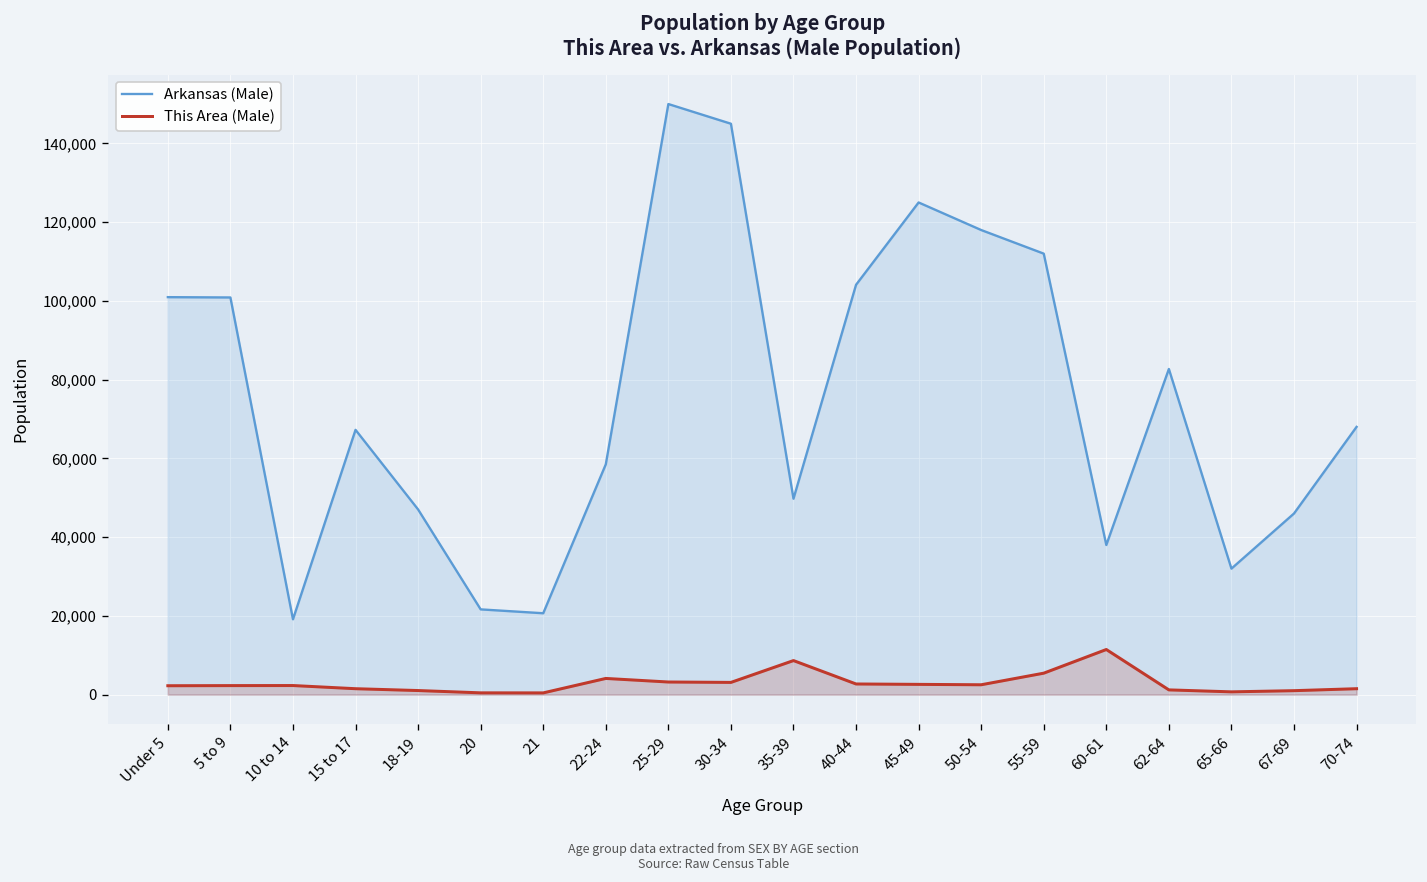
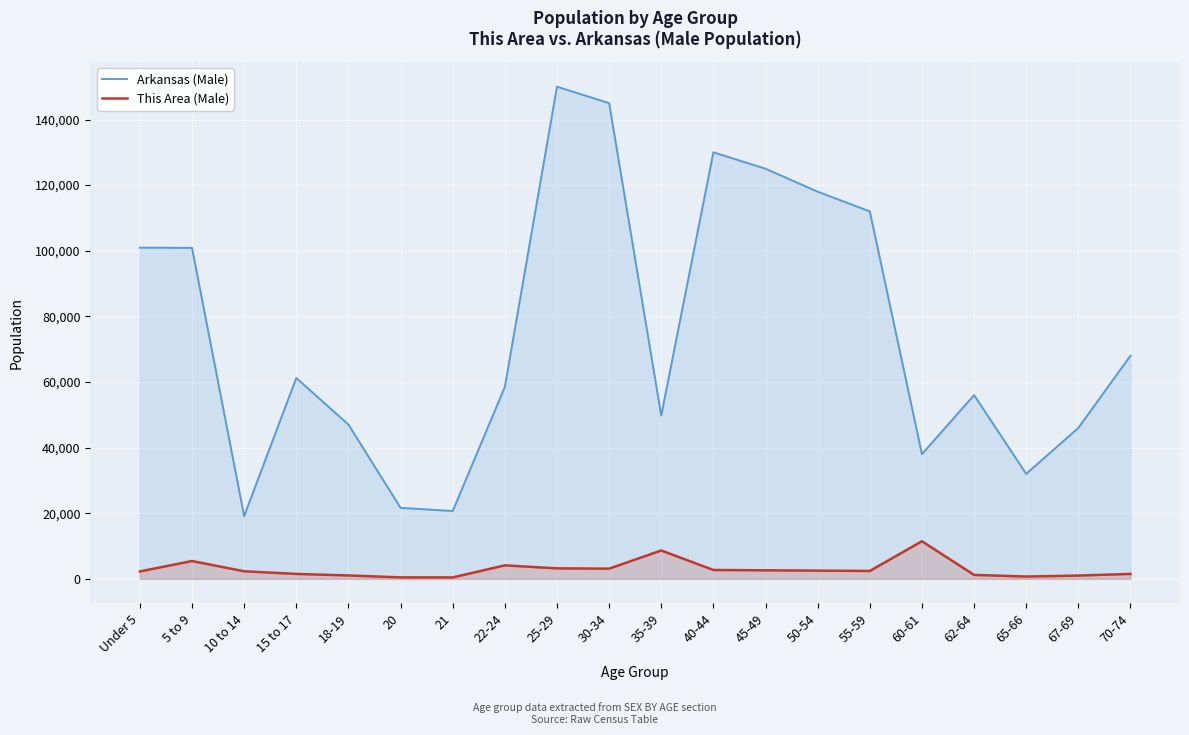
This Area (Male), 5 to 9: 2,000 -> 5,000
Arkansas (Male), 15 to 17: 67,000 -> 61,000
Arkansas (Male), 40-44: 104,000 -> 130,000
This Area (Male), 55-59: 5,000 -> 2,000
Arkansas (Male), 62-64: 83,000 -> 56,000
